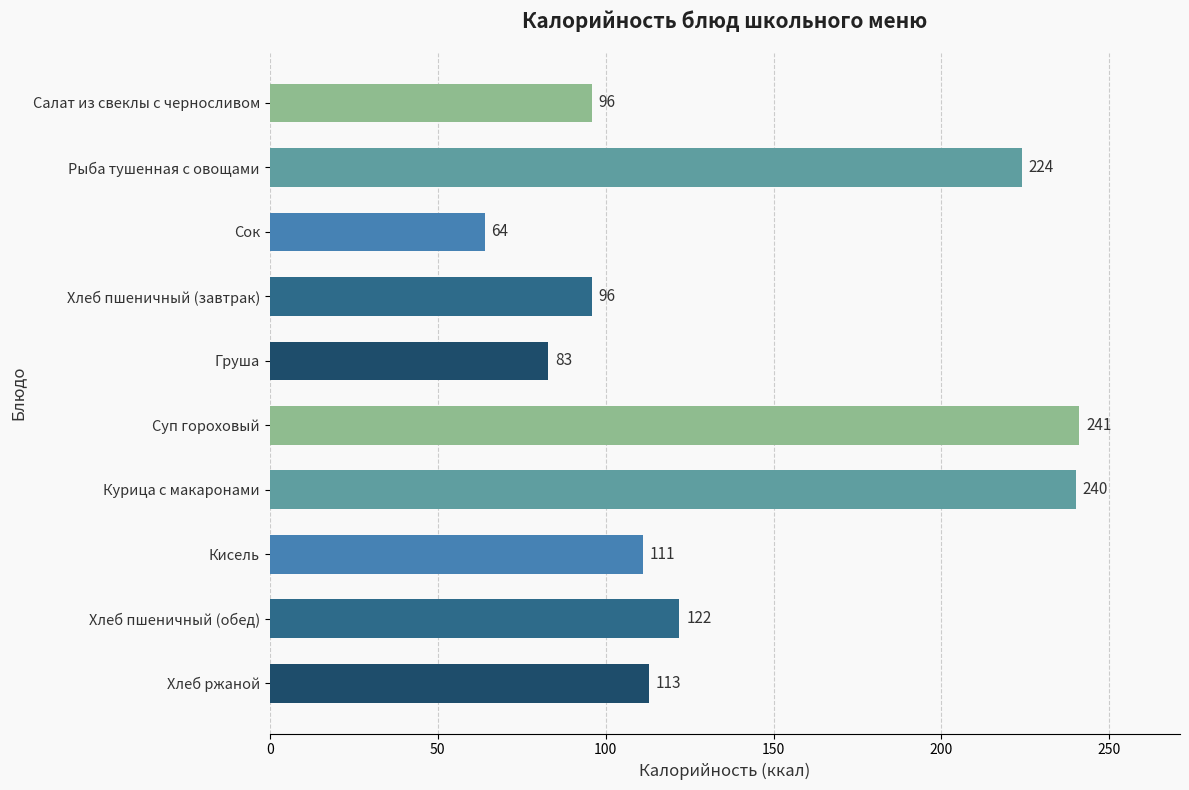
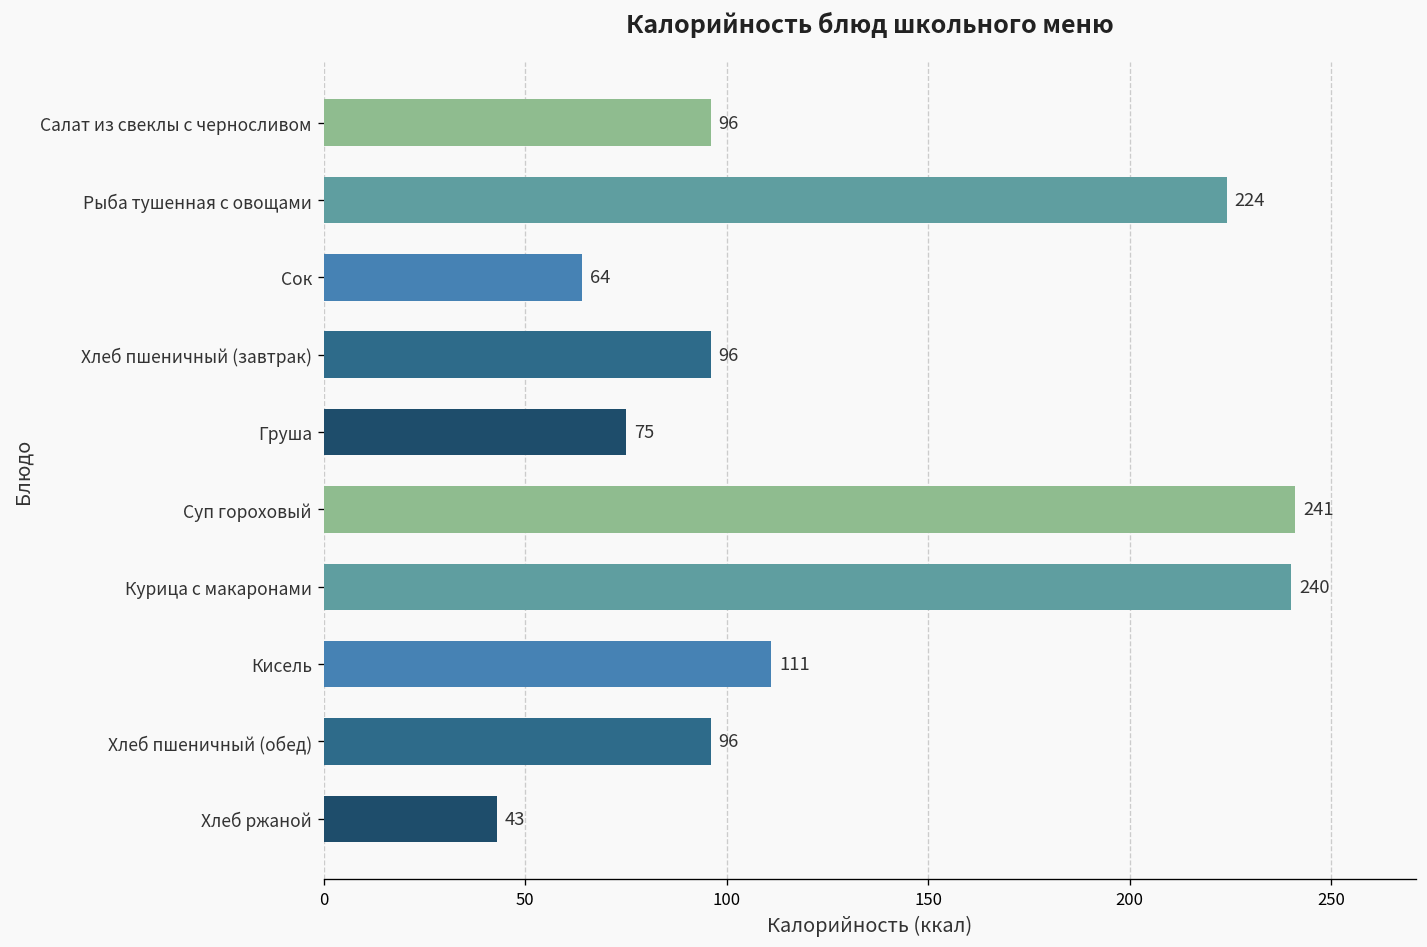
Груша: 83 -> 75
Хлеб пшеничный (обед): 122 -> 96
Хлеб ржаной: 113 -> 43
